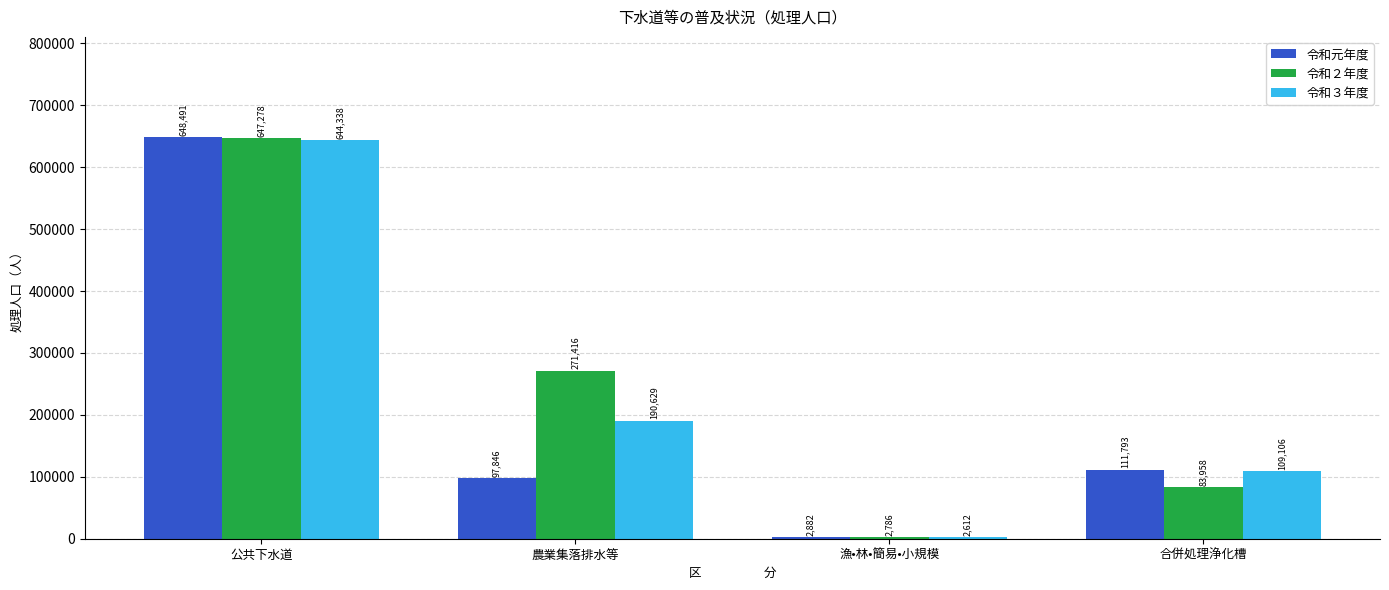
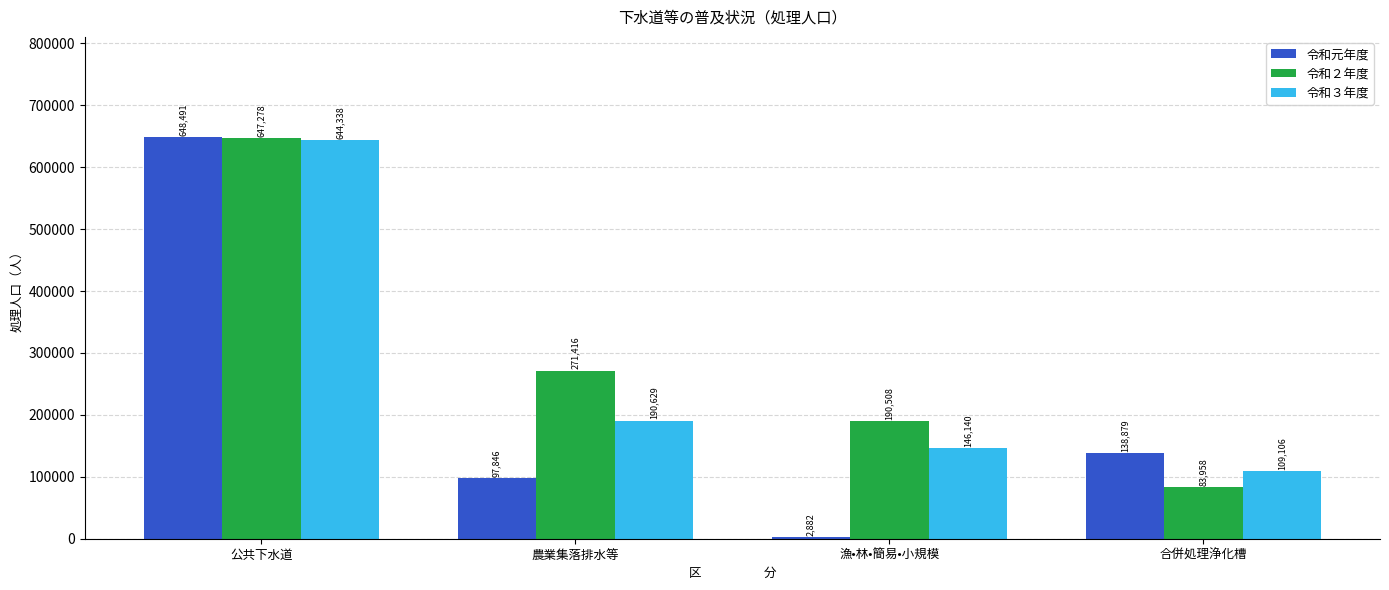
令和２年度, 漁•林•簡易•小規模: 2,786 -> 190,508
令和３年度, 漁•林•簡易•小規模: 2,612 -> 146,140
令和元年度, 合併処理浄化槽: 111,793 -> 138,879
